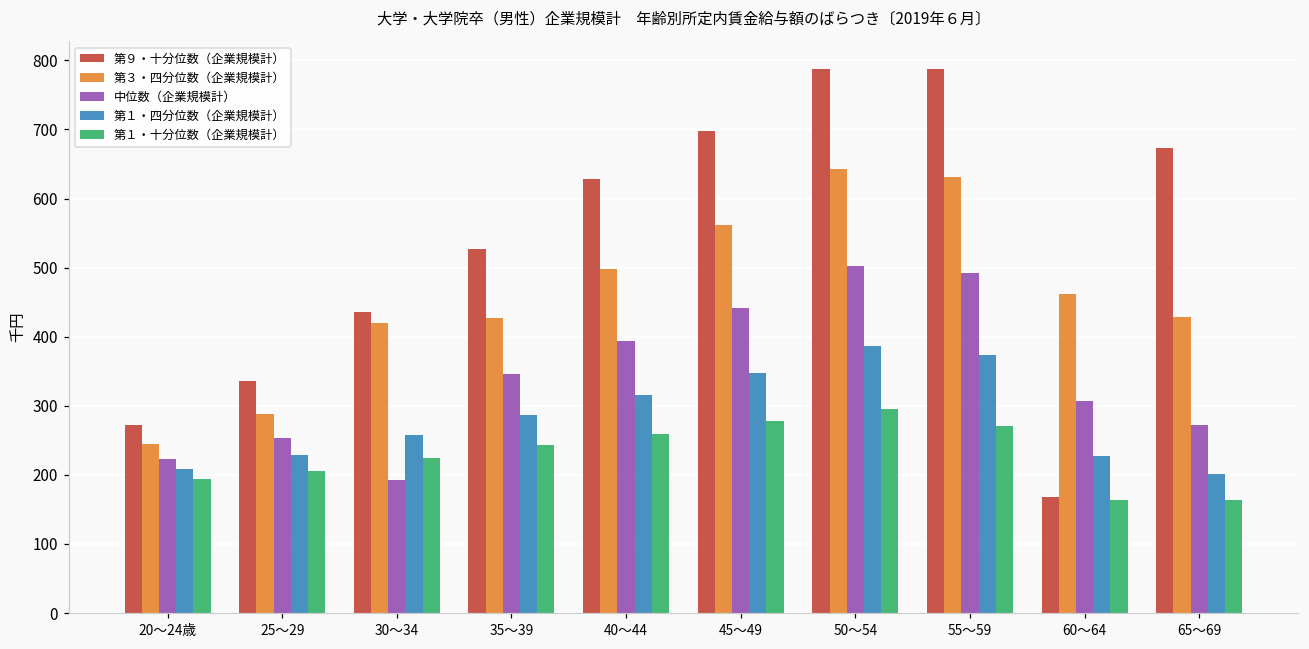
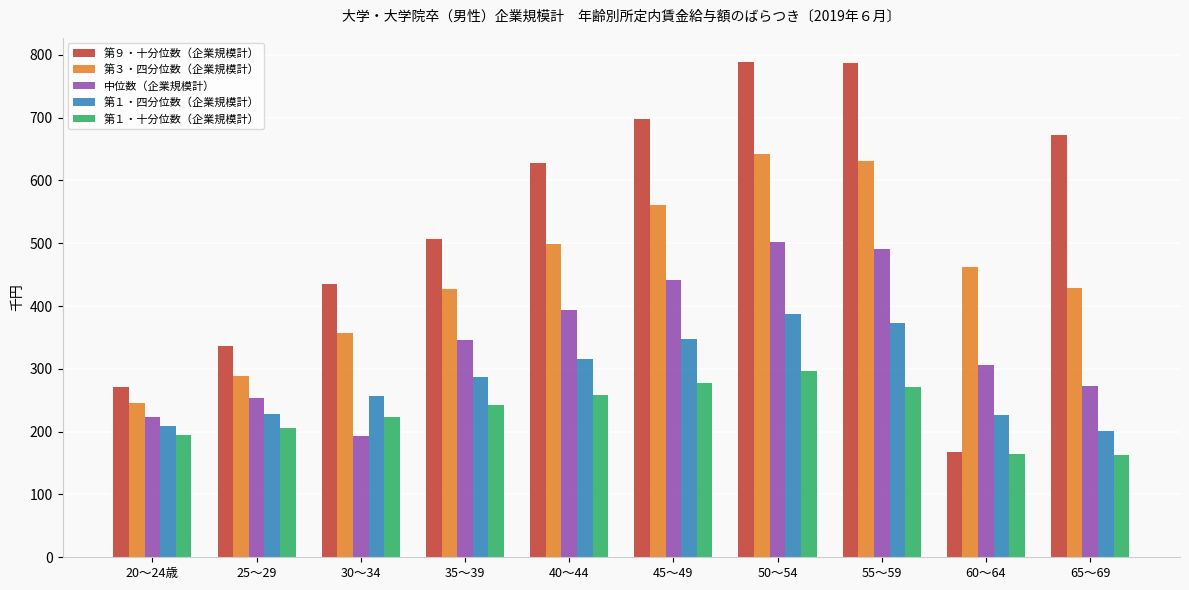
第３・四分位数（企業規模計）, 30～34: 420 -> 360
第９・十分位数（企業規模計）, 35～39: 530 -> 510
